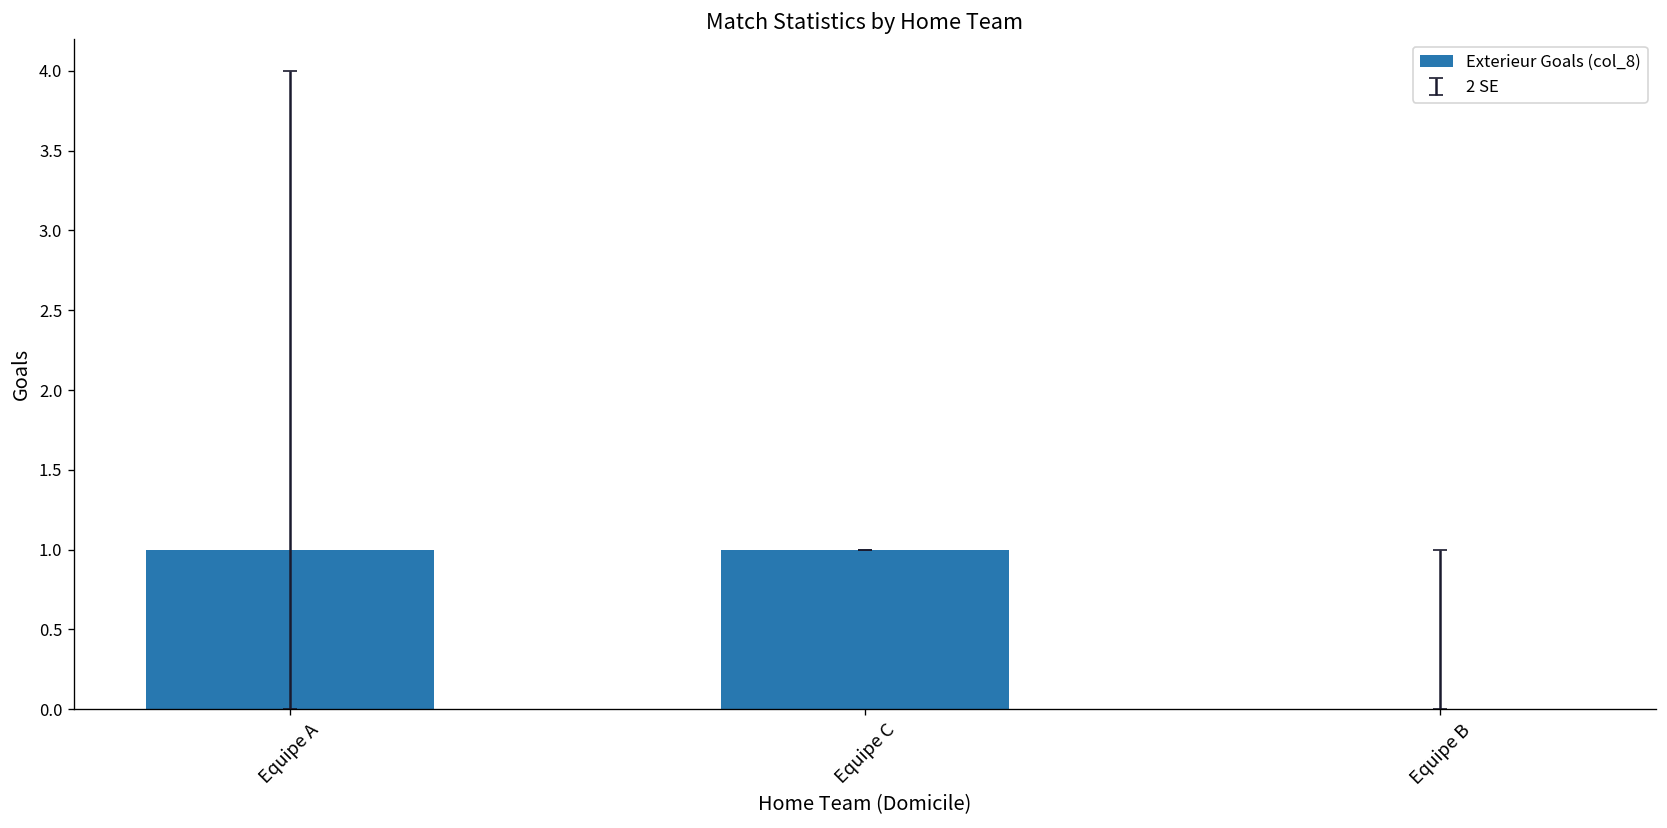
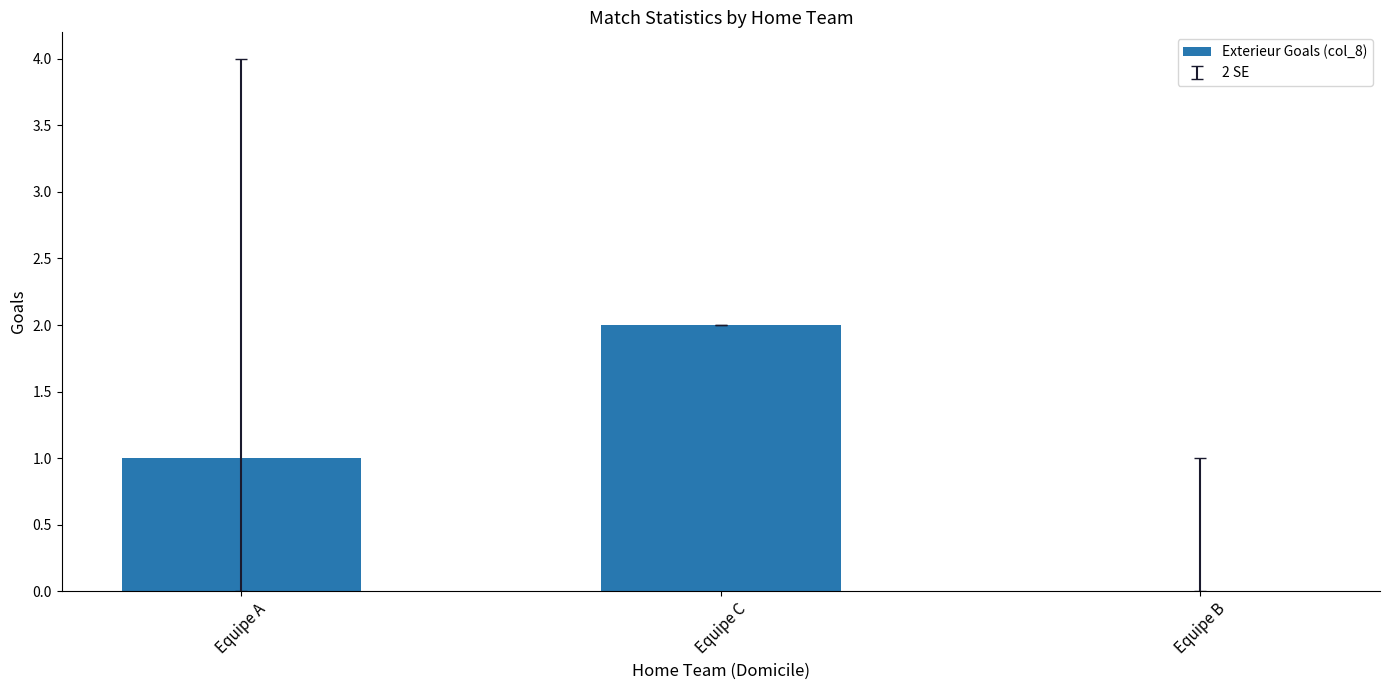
Exterieur Goals (col_8), Equipe C: 1 -> 2
